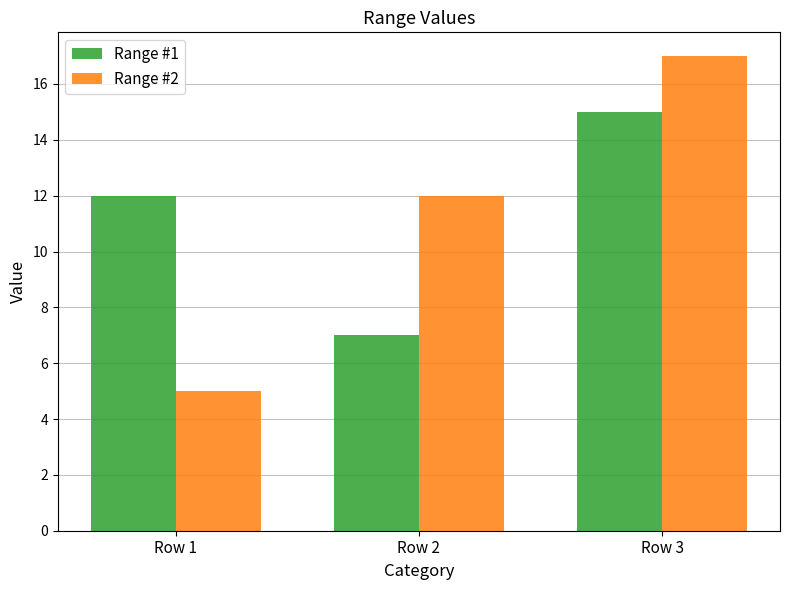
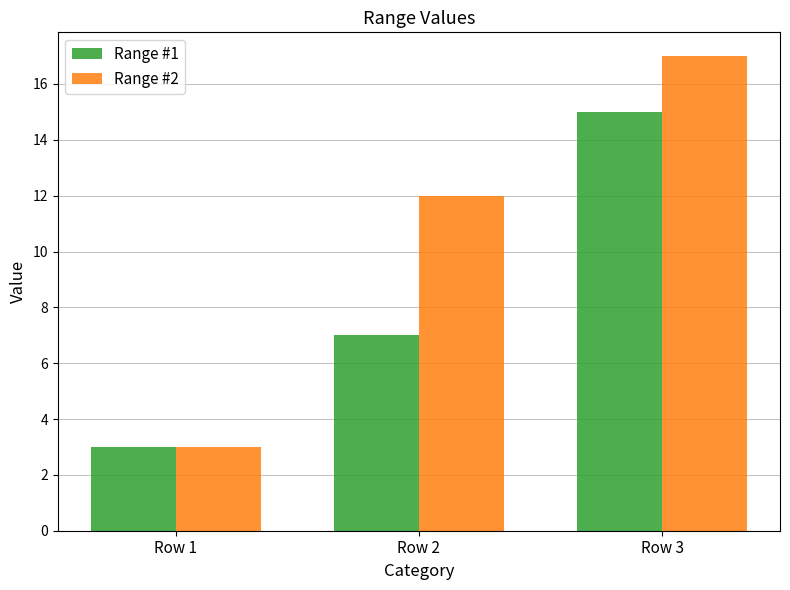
Range #1, Row 1: 12 -> 3
Range #2, Row 1: 5 -> 3
